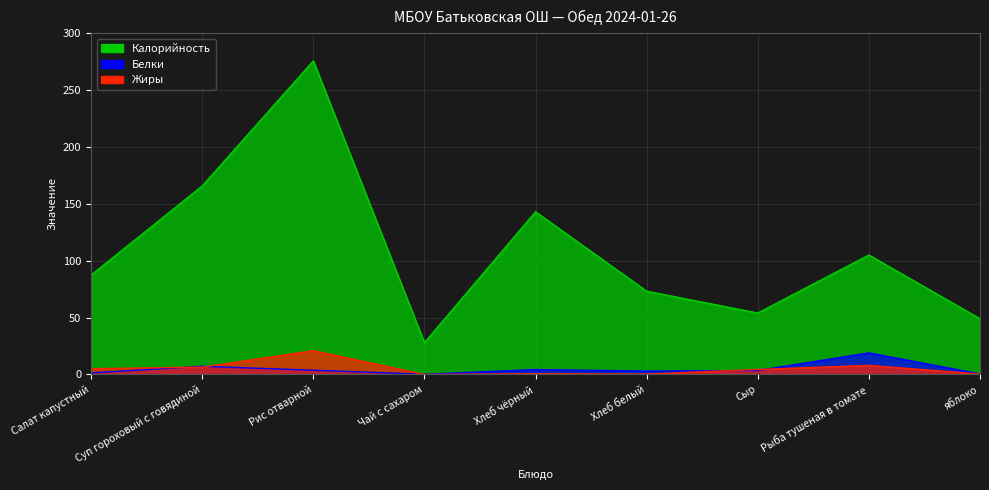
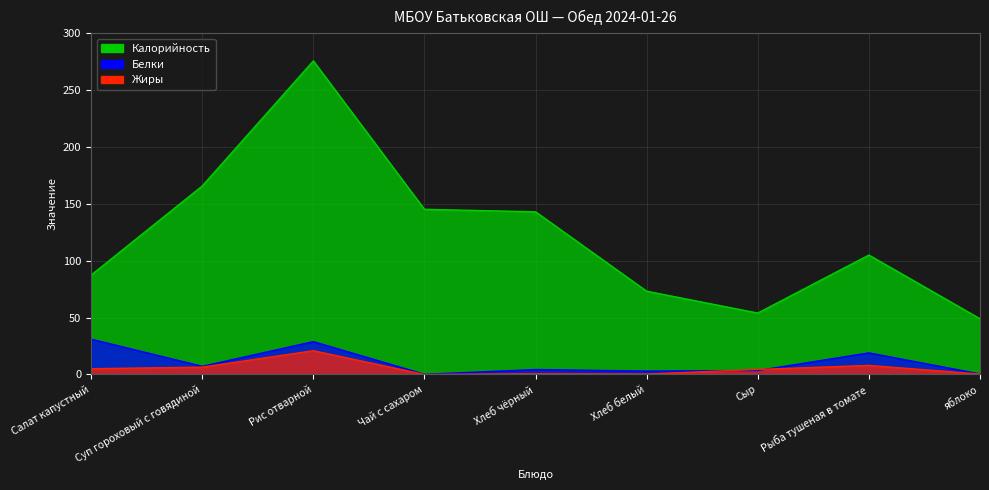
Белки, Салат капустный: 1 -> 31
Белки, Рис отварной: 4 -> 29
Калорийность, Чай с сахаром: 28 -> 145
